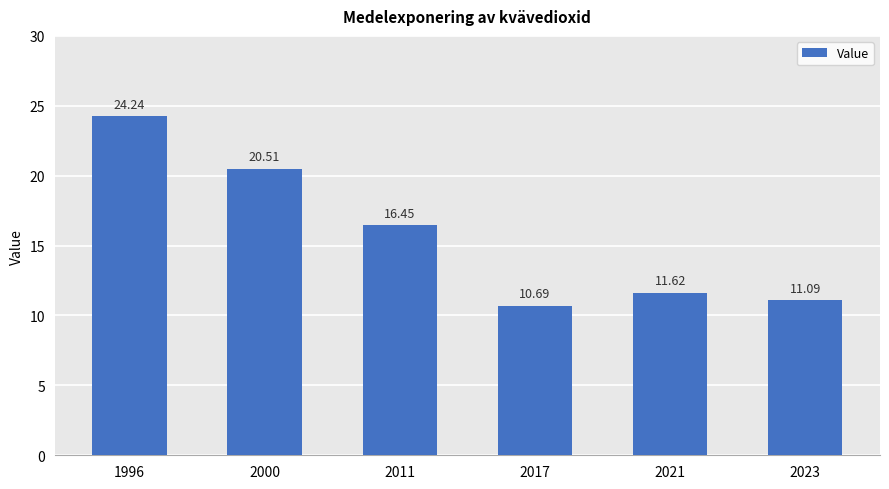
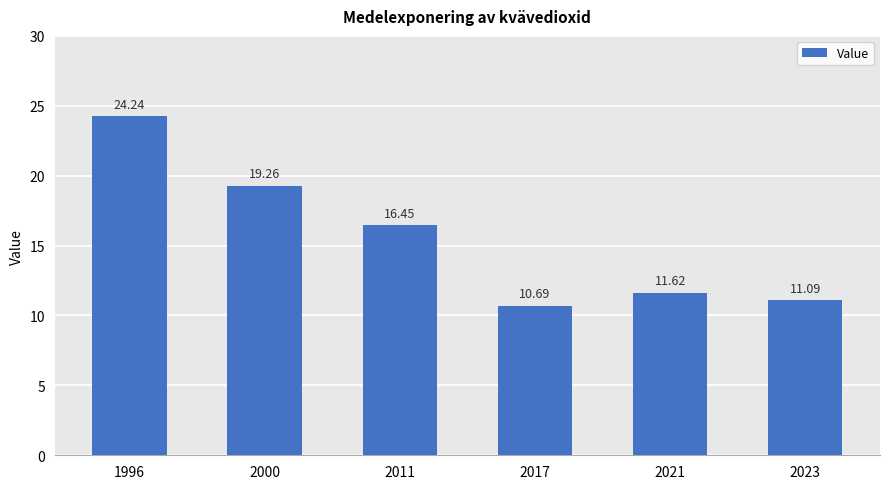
2000: 20.51 -> 19.26
